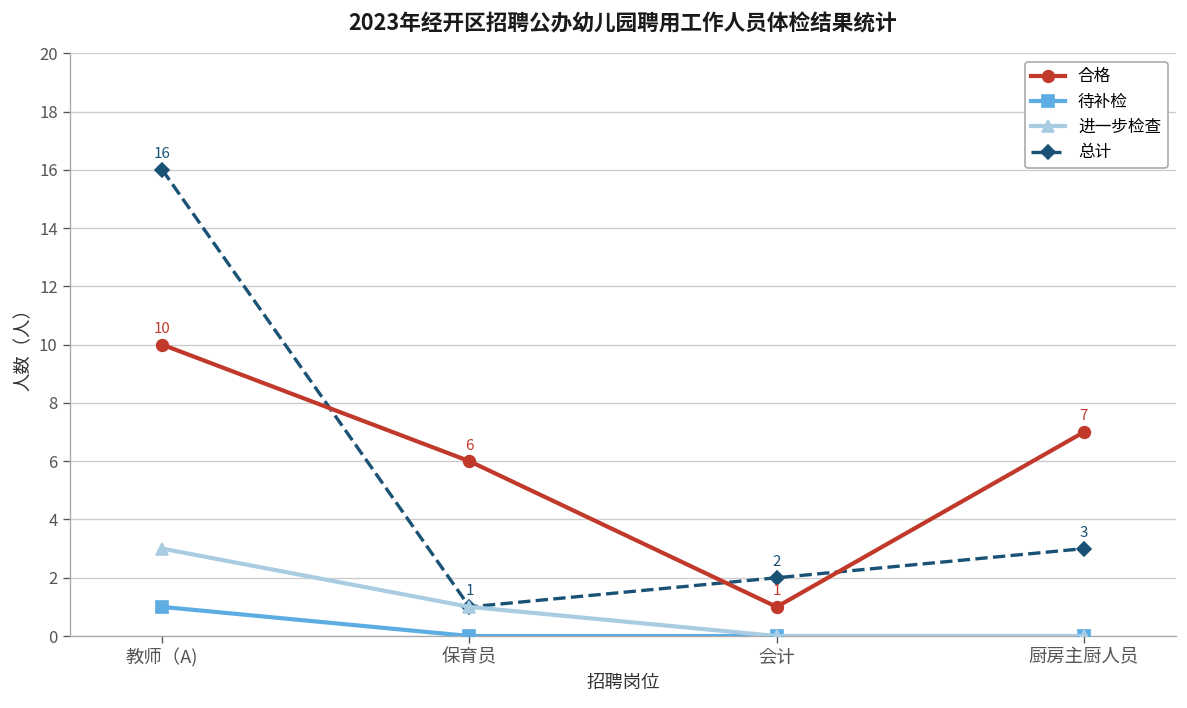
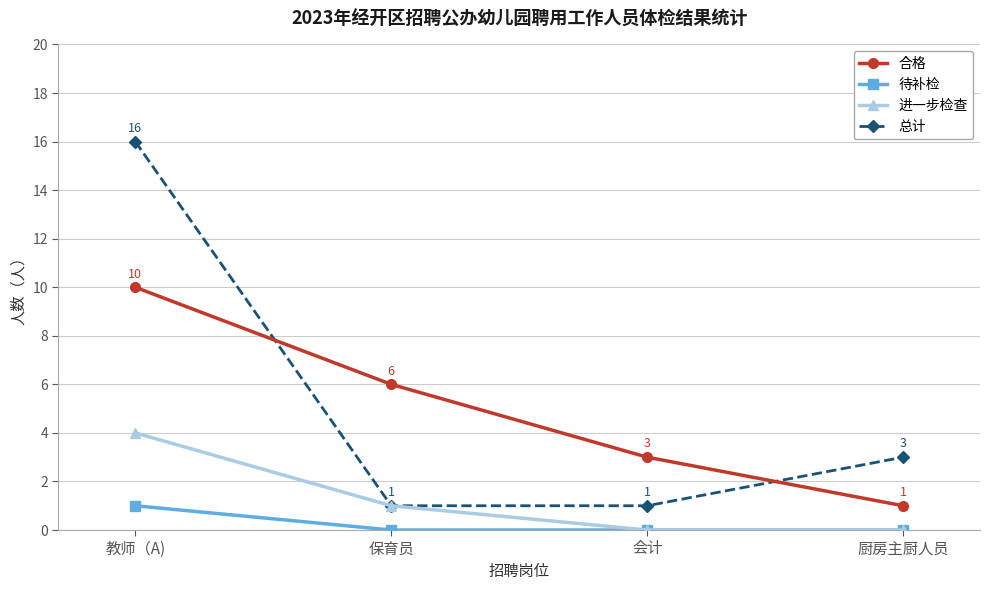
进一步检查, 教师（A): 3 -> 4
合格, 会计: 1 -> 3
总计, 会计: 2 -> 1
合格, 厨房主厨人员: 7 -> 1
